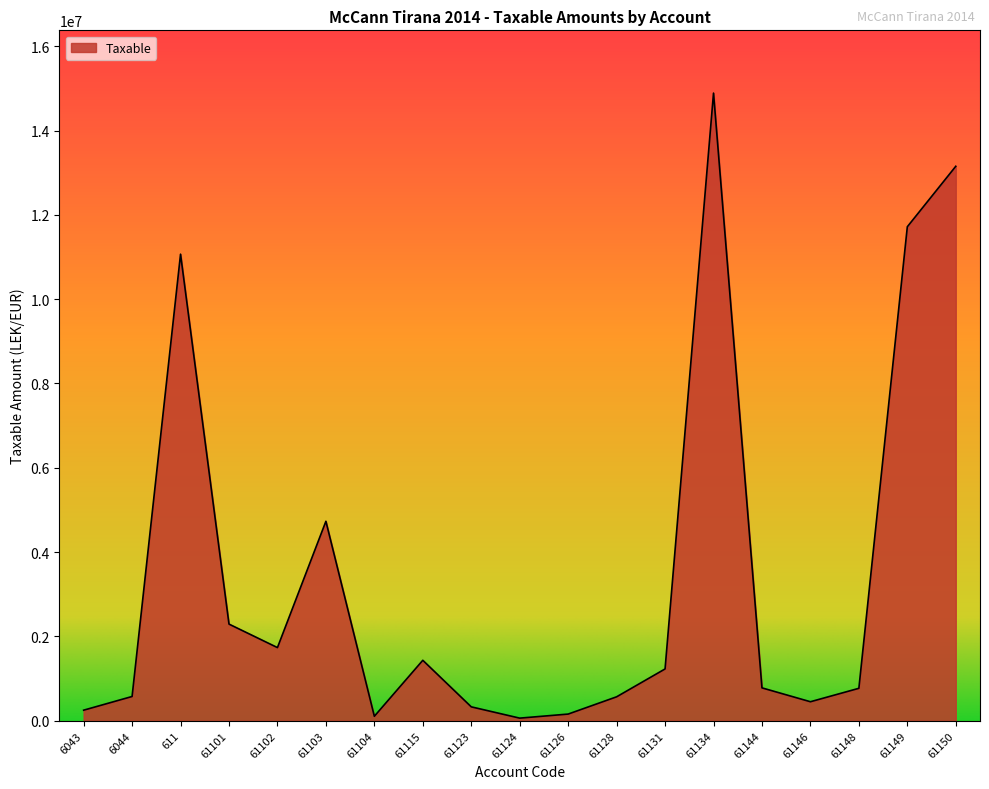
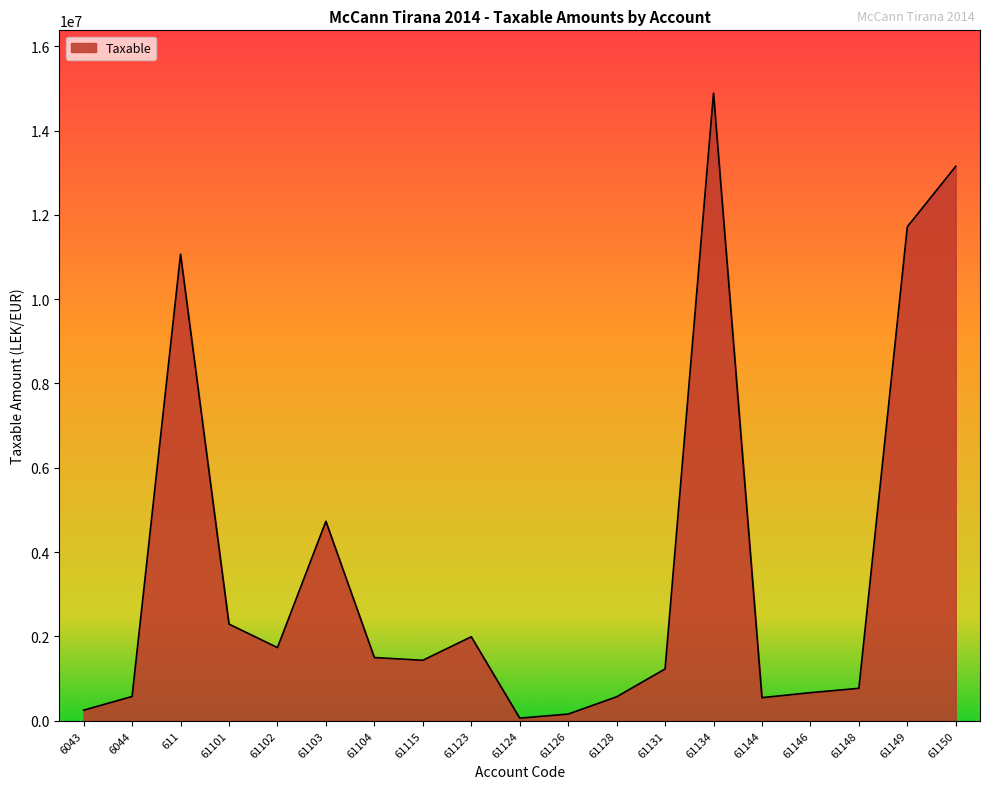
61104: 100000 -> 1500000
61123: 300000 -> 2000000
61144: 800000 -> 500000
61146: 500000 -> 700000
